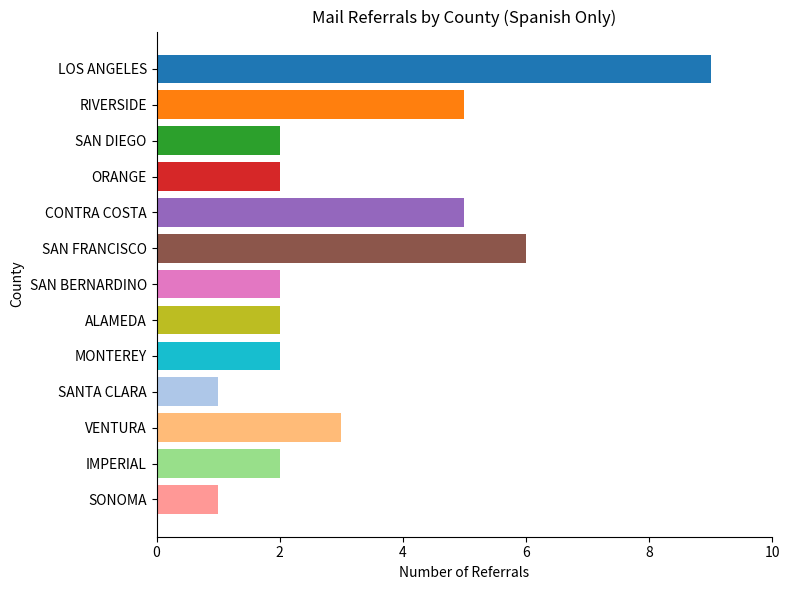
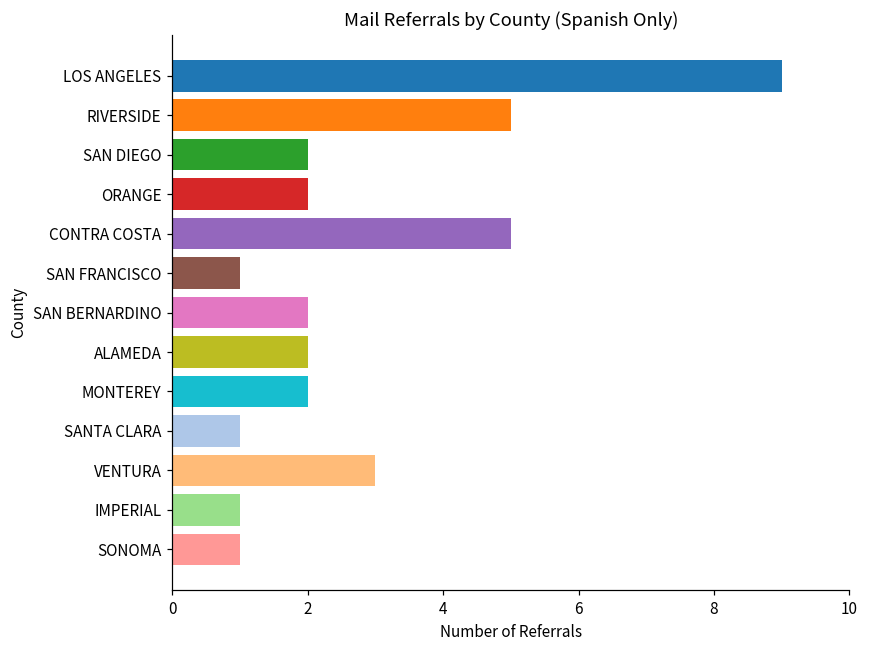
SAN FRANCISCO: 6 -> 1
IMPERIAL: 2 -> 1
